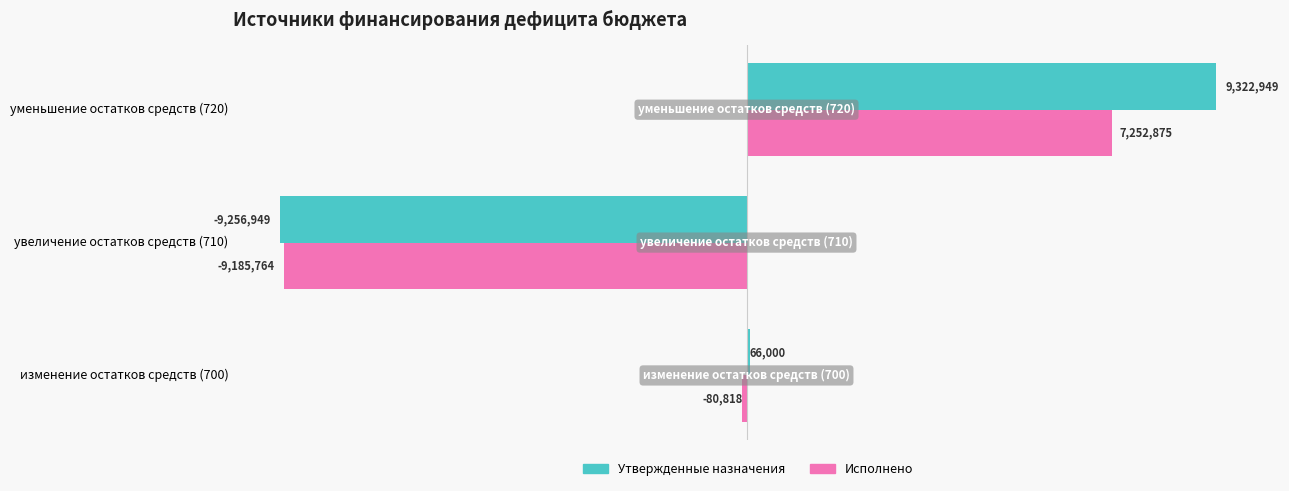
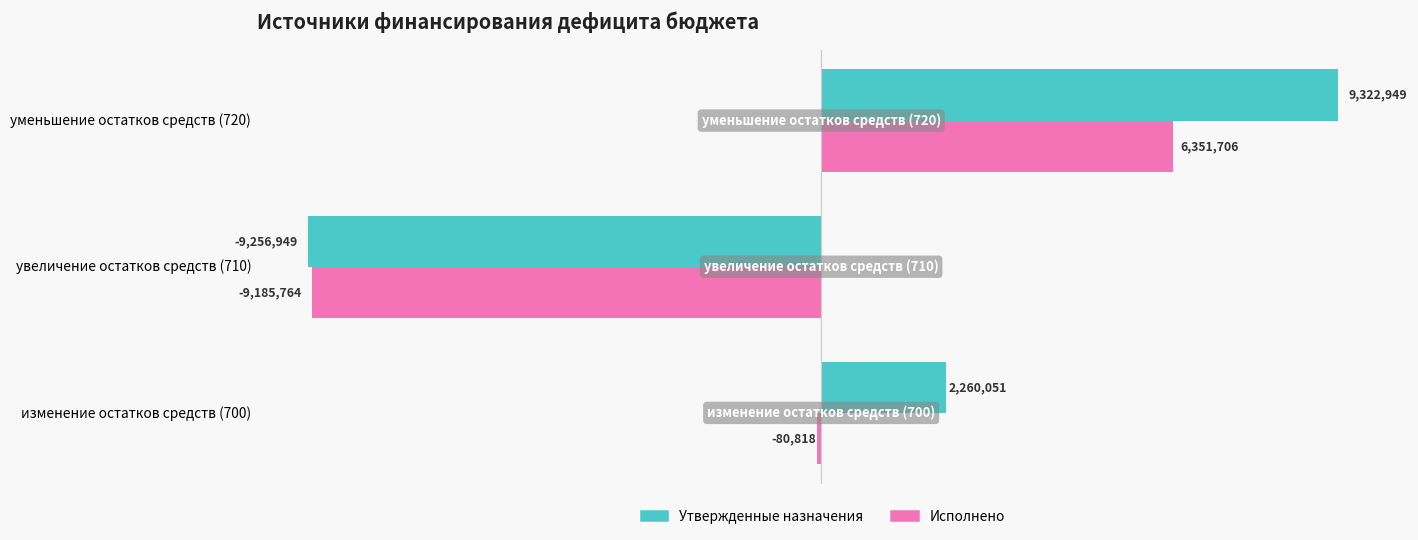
Исполнено, уменьшение остатков средств (720): 7,252,875 -> 6,351,706
Утвержденные назначения, изменение остатков средств (700): 66,000 -> 2,260,051
